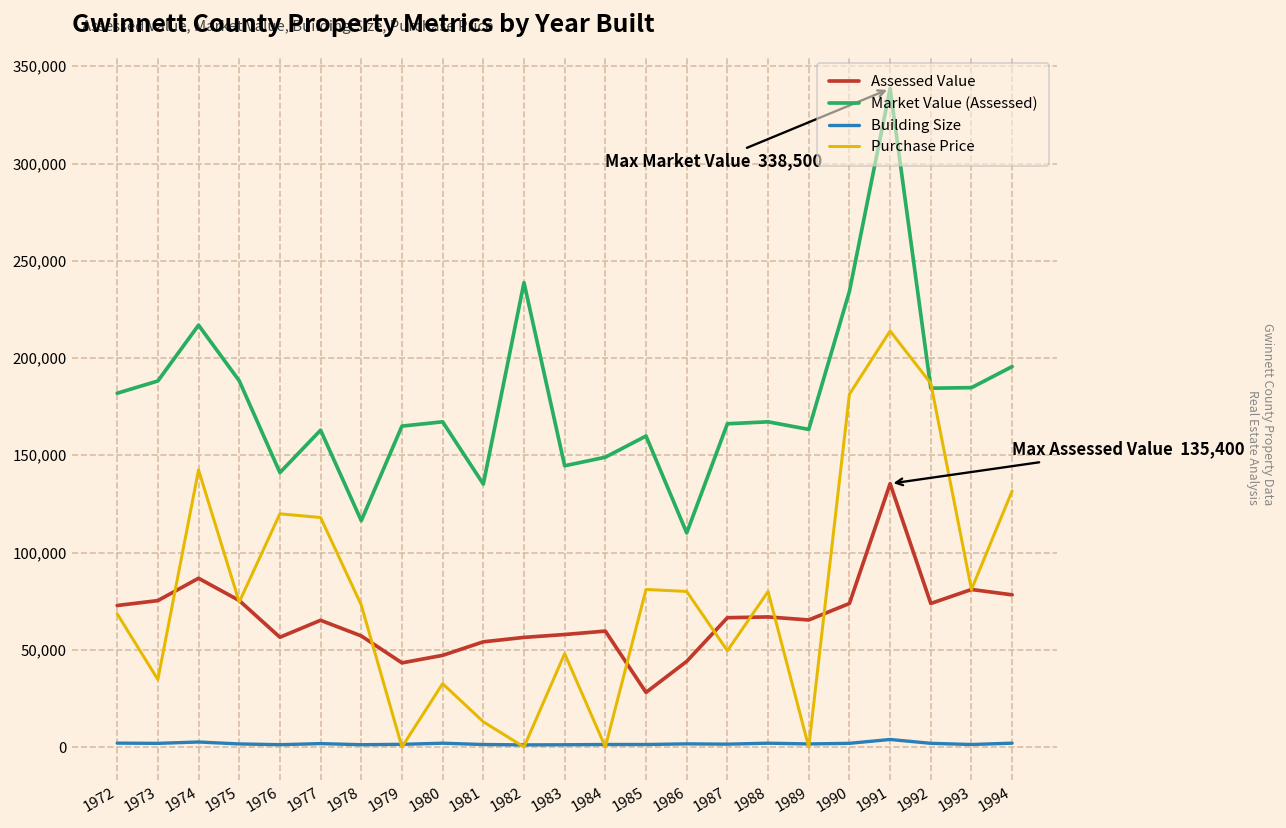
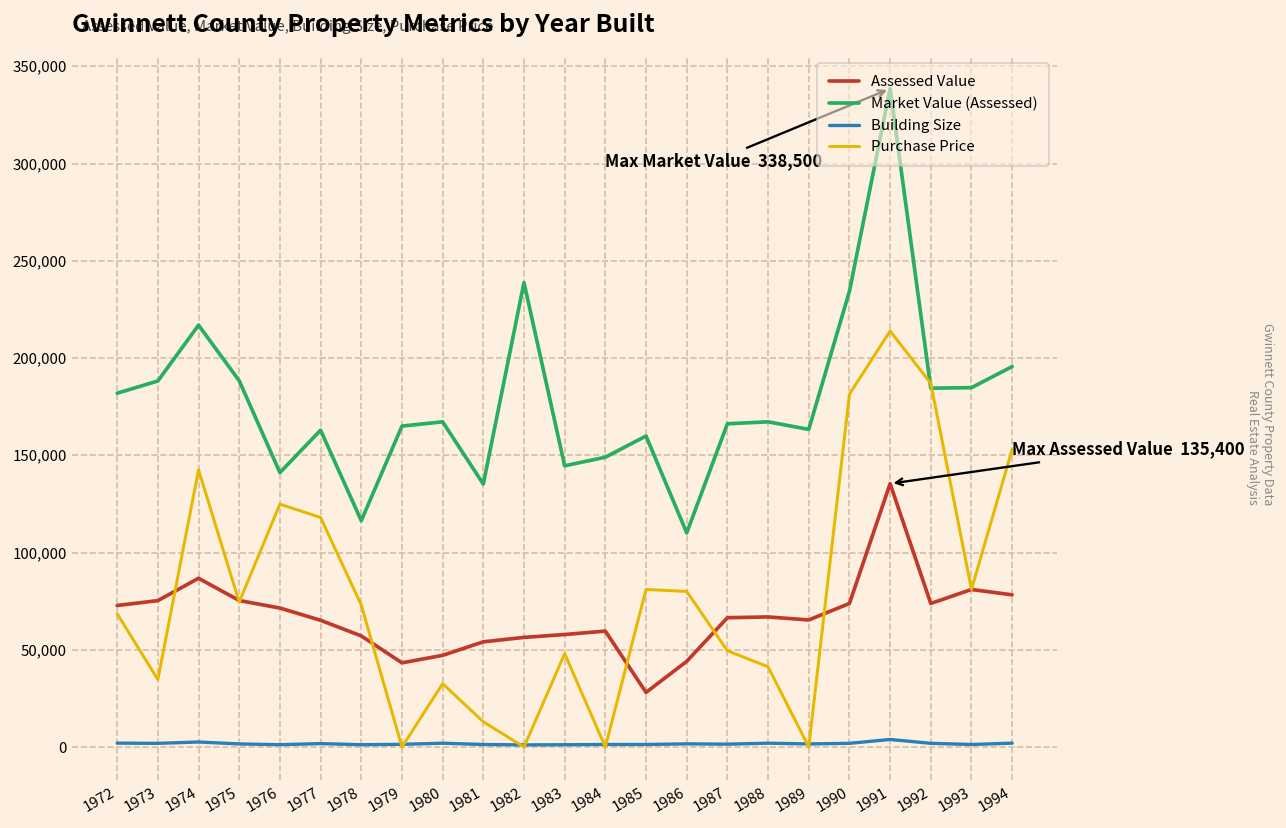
Assessed Value, 1976: 56,000 -> 71,000
Purchase Price, 1976: 120,000 -> 125,000
Purchase Price, 1988: 80,000 -> 41,000
Purchase Price, 1994: 132,000 -> 153,000
